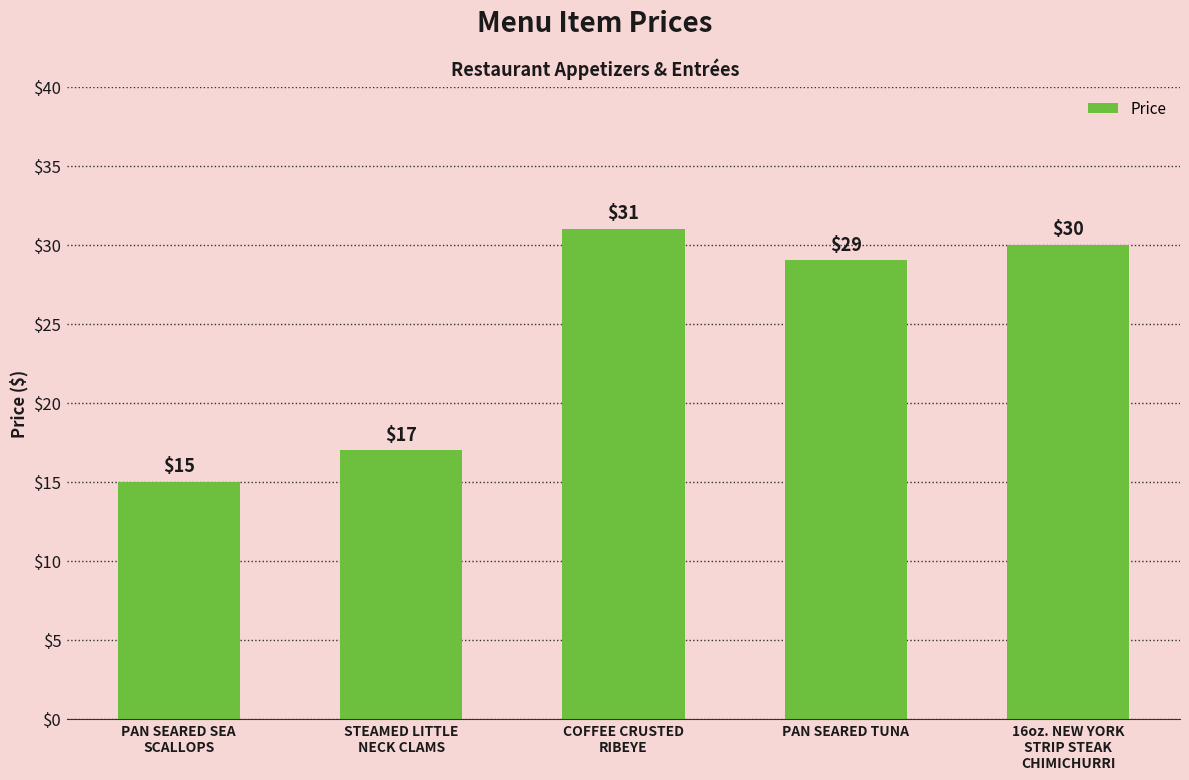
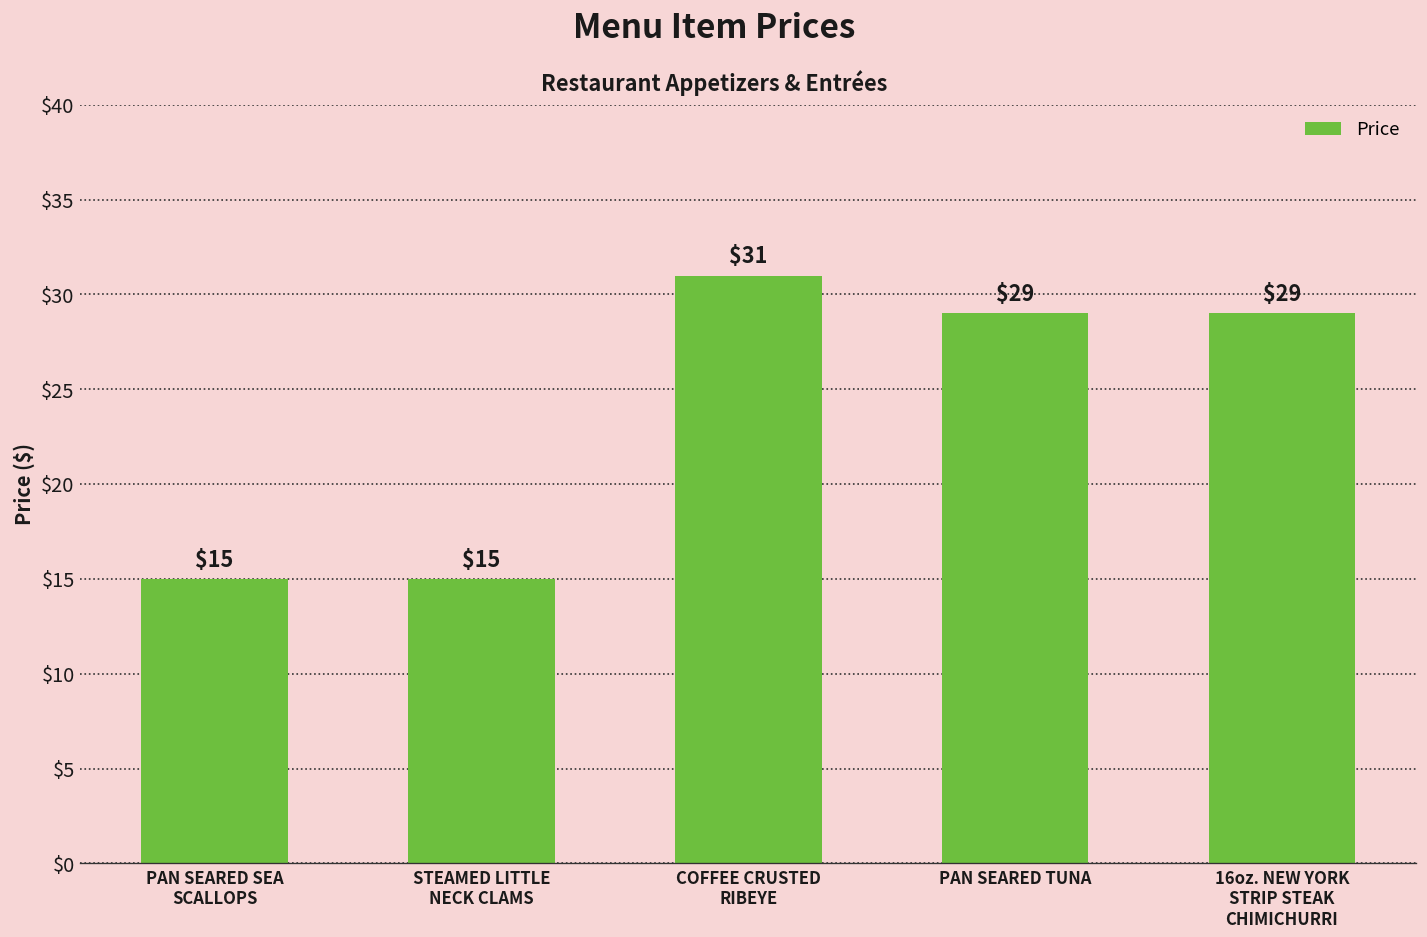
STEAMED LITTLE NECK CLAMS: $17 -> $15
16oz. NEW YORK STRIP STEAK CHIMICHURRI: $30 -> $29
